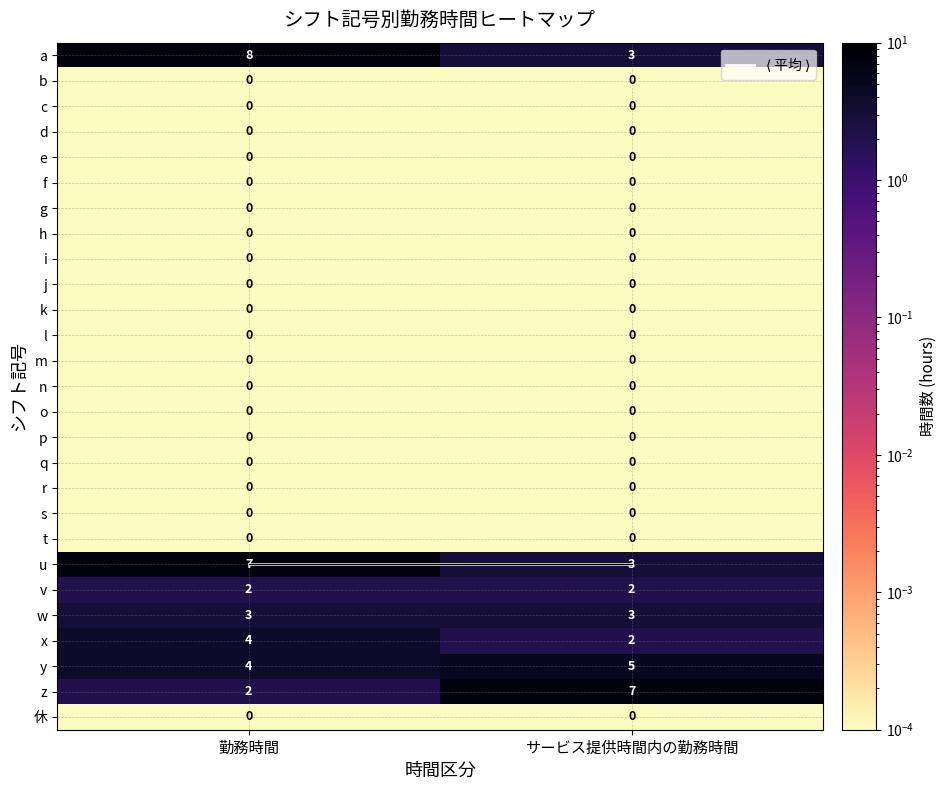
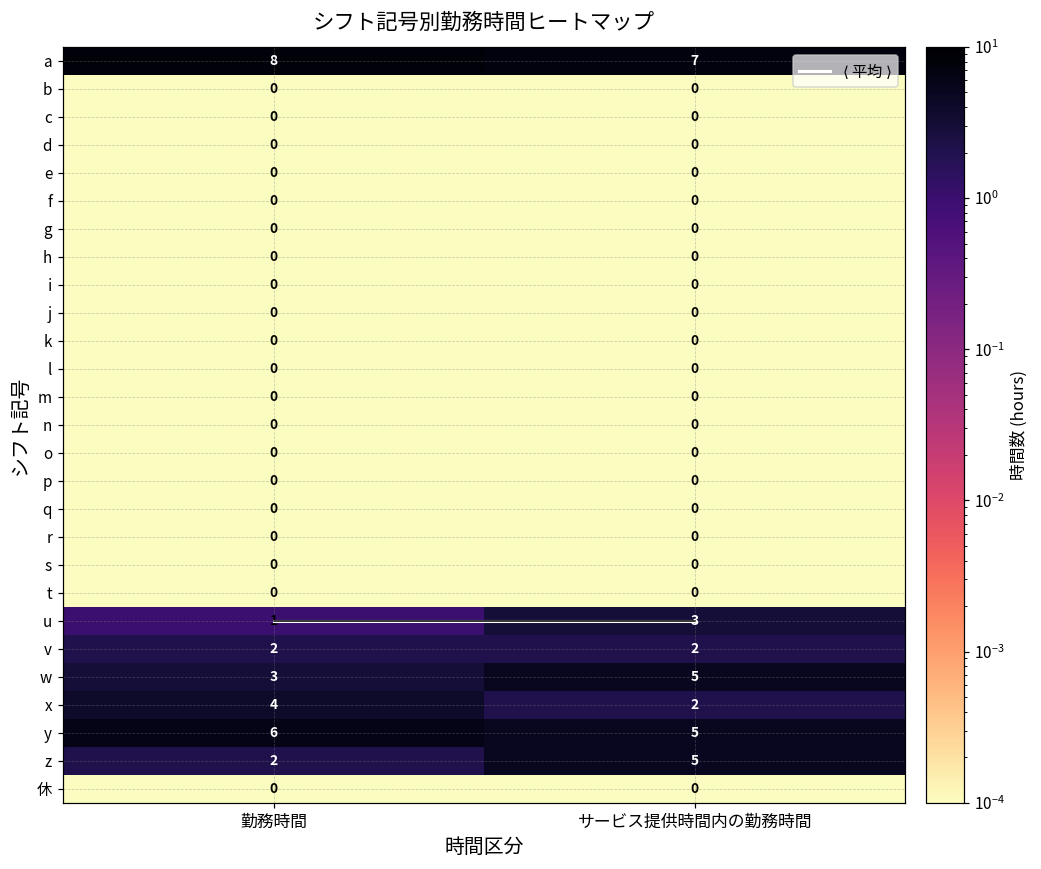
a, サービス提供時間内の勤務時間: 3 -> 7
u, 勤務時間: 7 -> 1
w, サービス提供時間内の勤務時間: 3 -> 5
y, 勤務時間: 4 -> 6
z, サービス提供時間内の勤務時間: 7 -> 5
